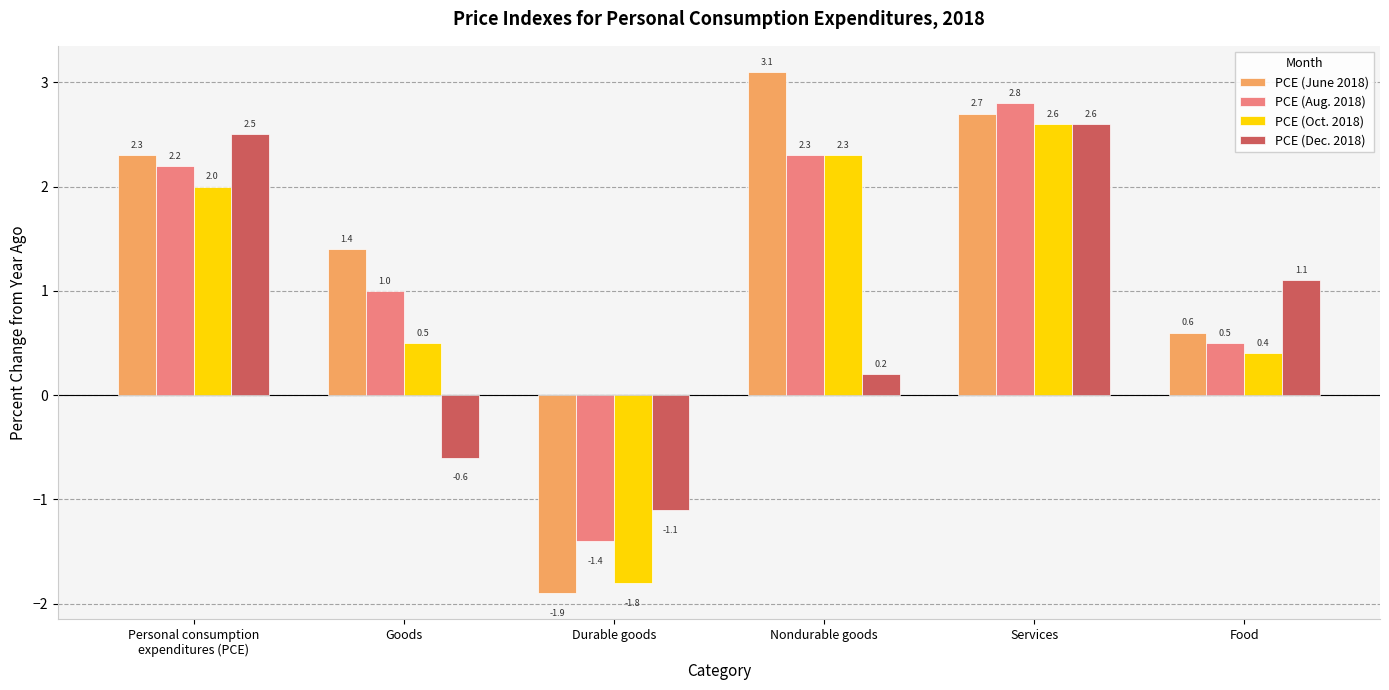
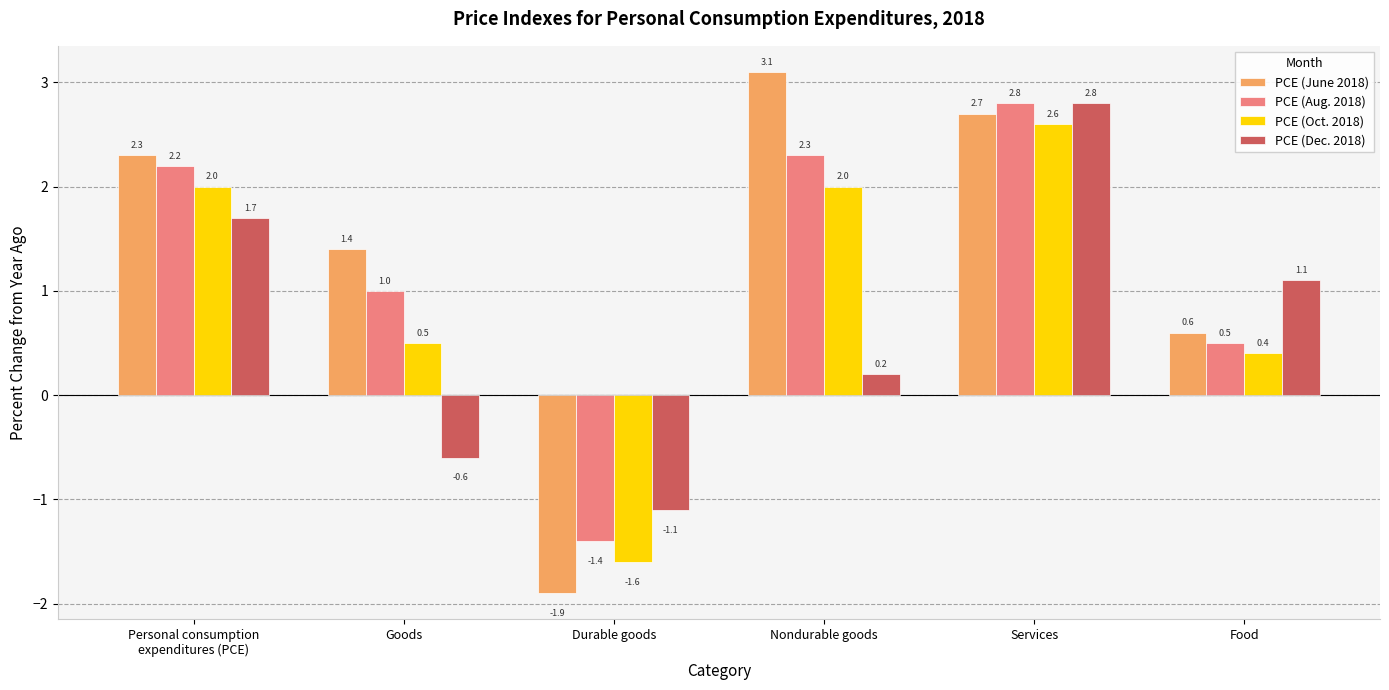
PCE (Dec. 2018), Personal consumption expenditures (PCE): 2.5 -> 1.7
PCE (Oct. 2018), Durable goods: -1.8 -> -1.6
PCE (Oct. 2018), Nondurable goods: 2.3 -> 2.0
PCE (Dec. 2018), Services: 2.6 -> 2.8
